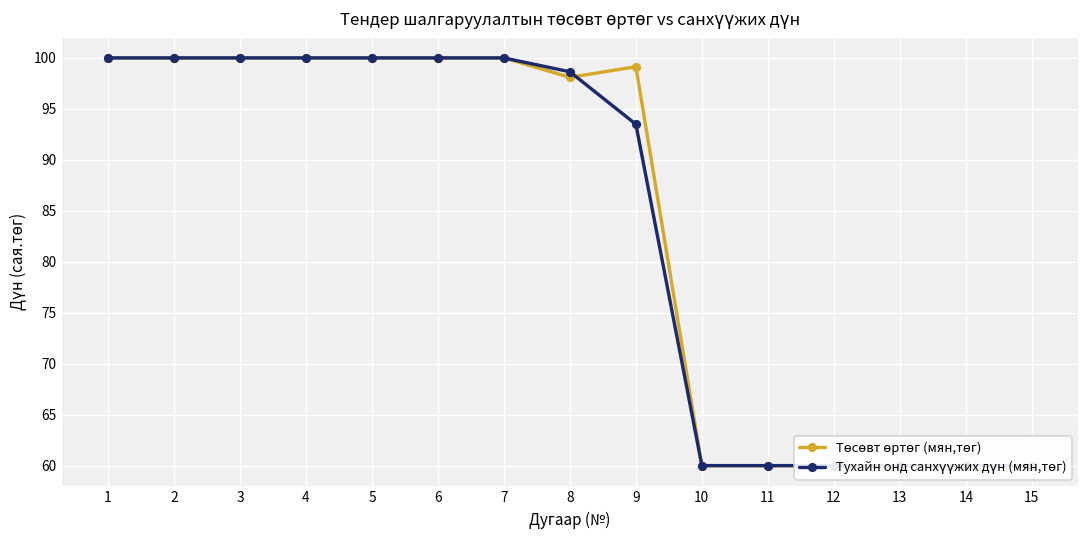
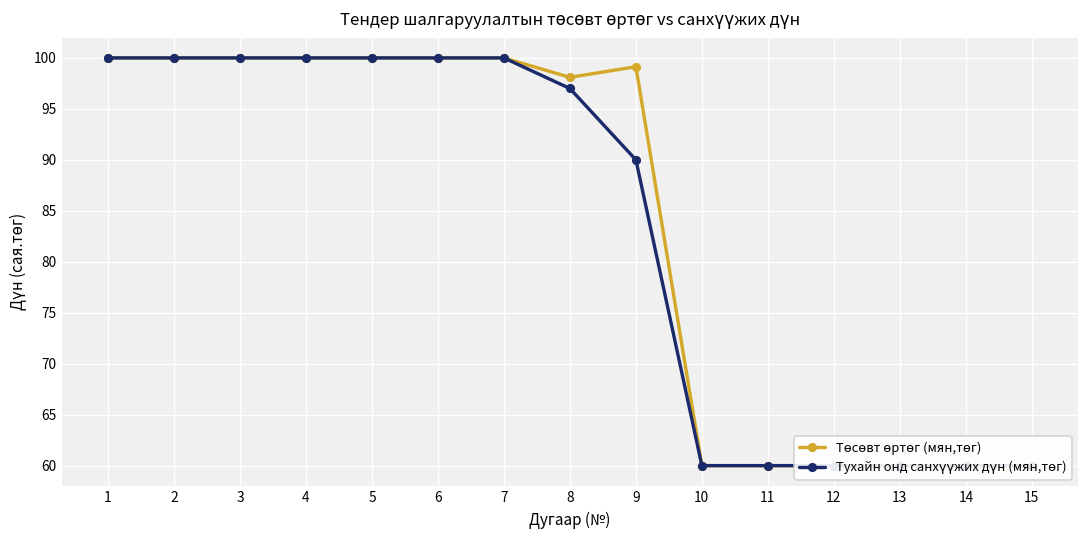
Тухайн онд санхүүжих дүн (мян,төг), 8: 99 -> 97
Тухайн онд санхүүжих дүн (мян,төг), 9: 93 -> 90
